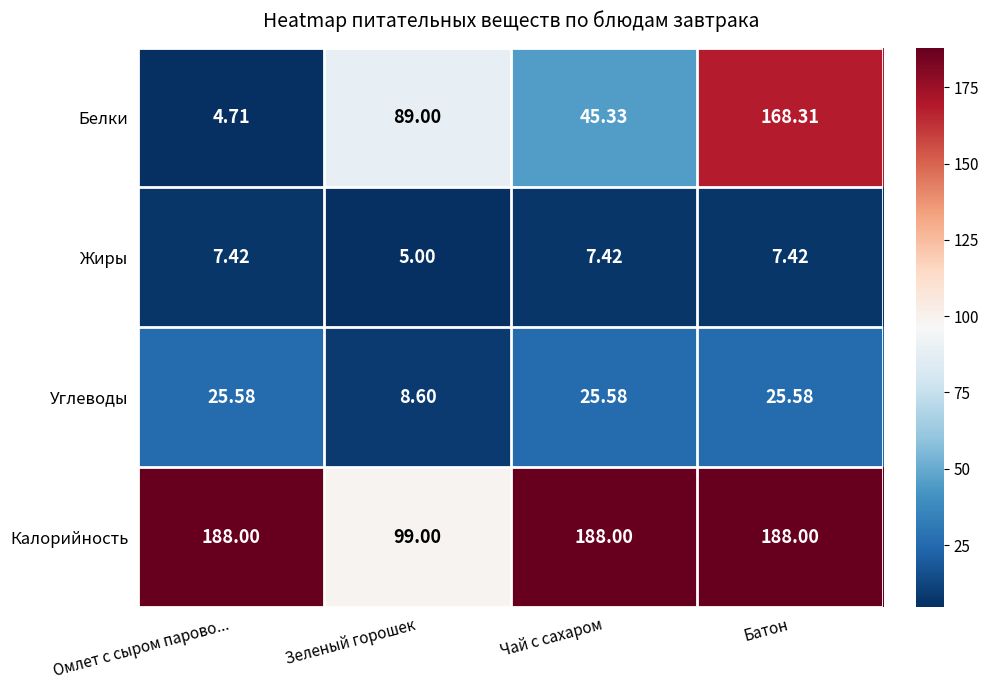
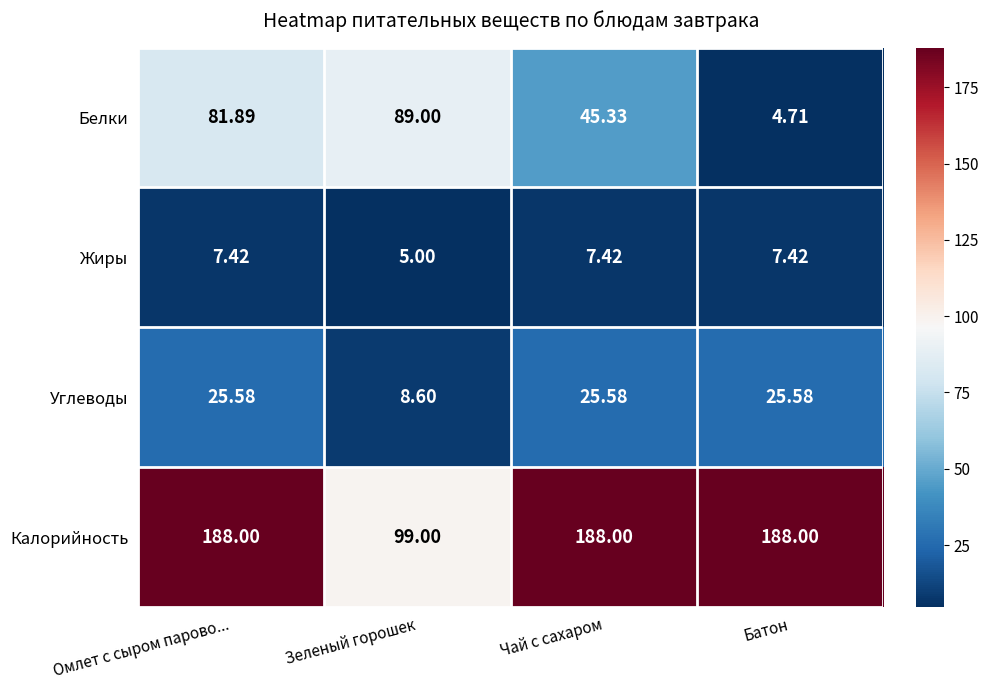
Белки, Омлет с сыром парово...: 4.71 -> 81.89
Белки, Батон: 168.31 -> 4.71
